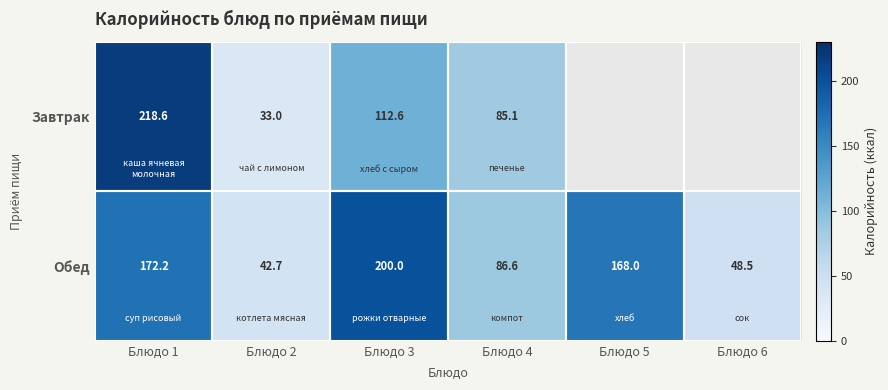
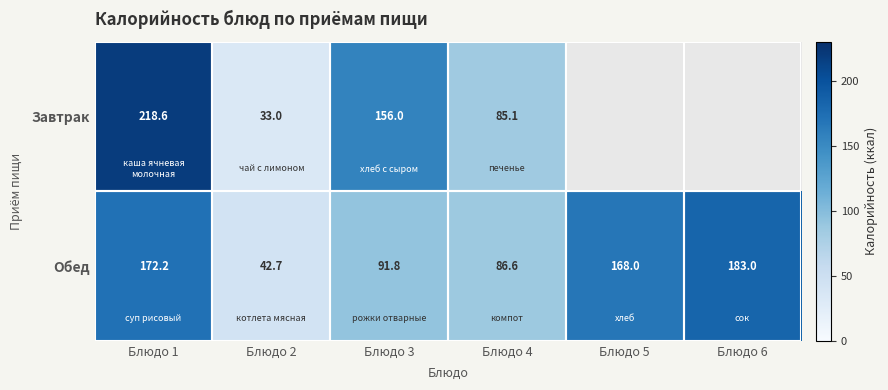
Завтрак, Блюдо 3: 112.6 -> 156.0
Обед, Блюдо 3: 200.0 -> 91.8
Обед, Блюдо 6: 48.5 -> 183.0
